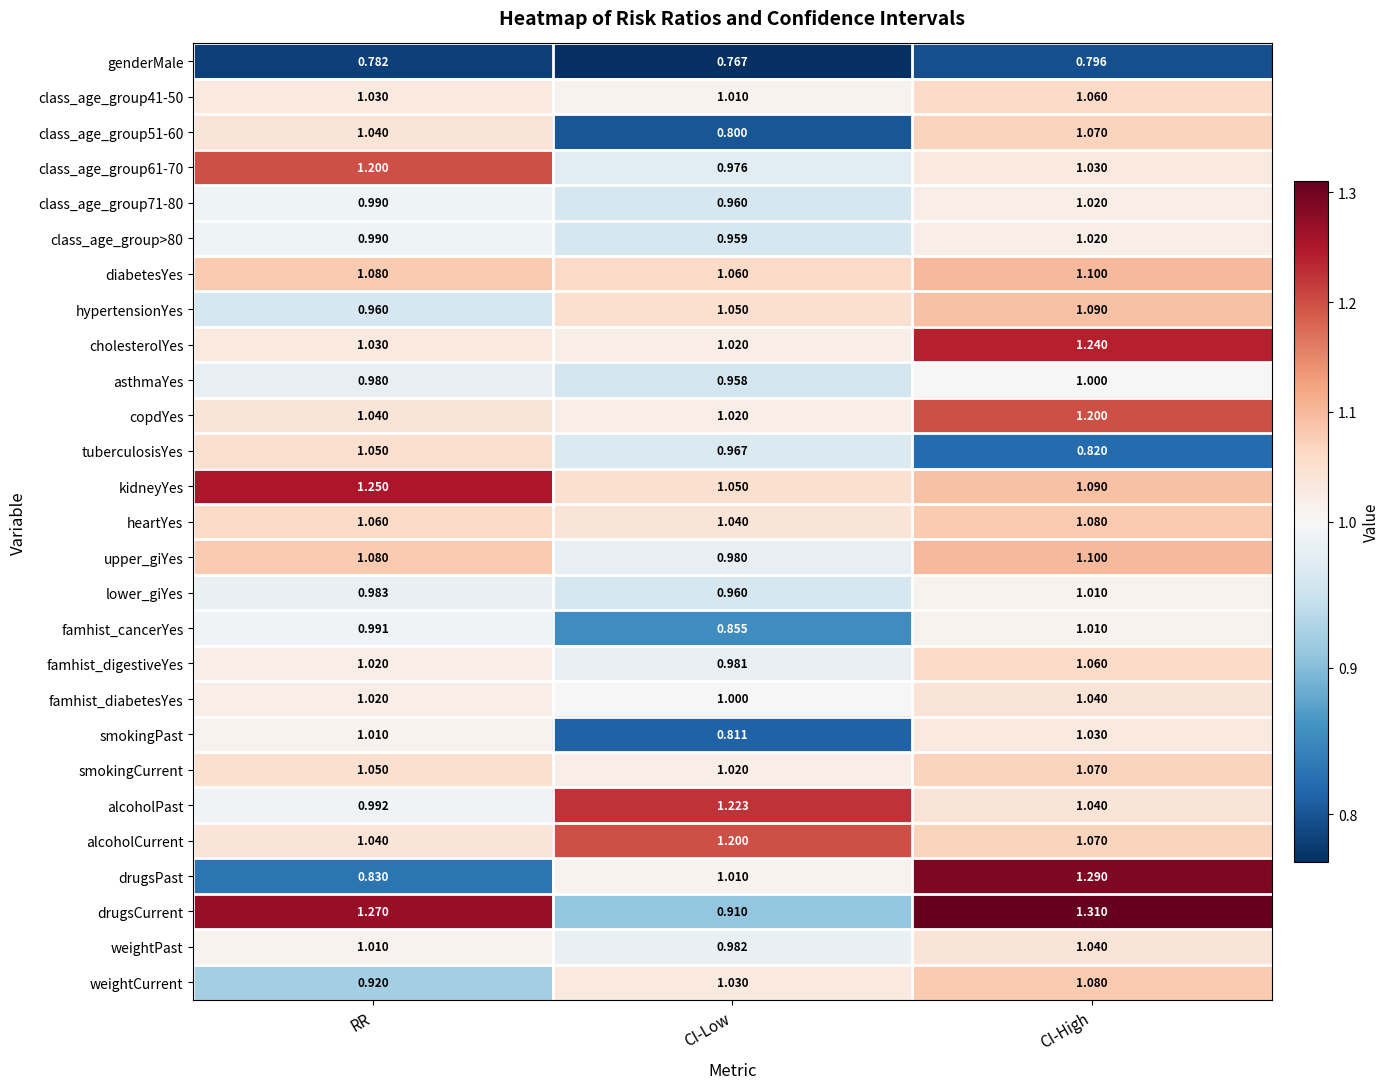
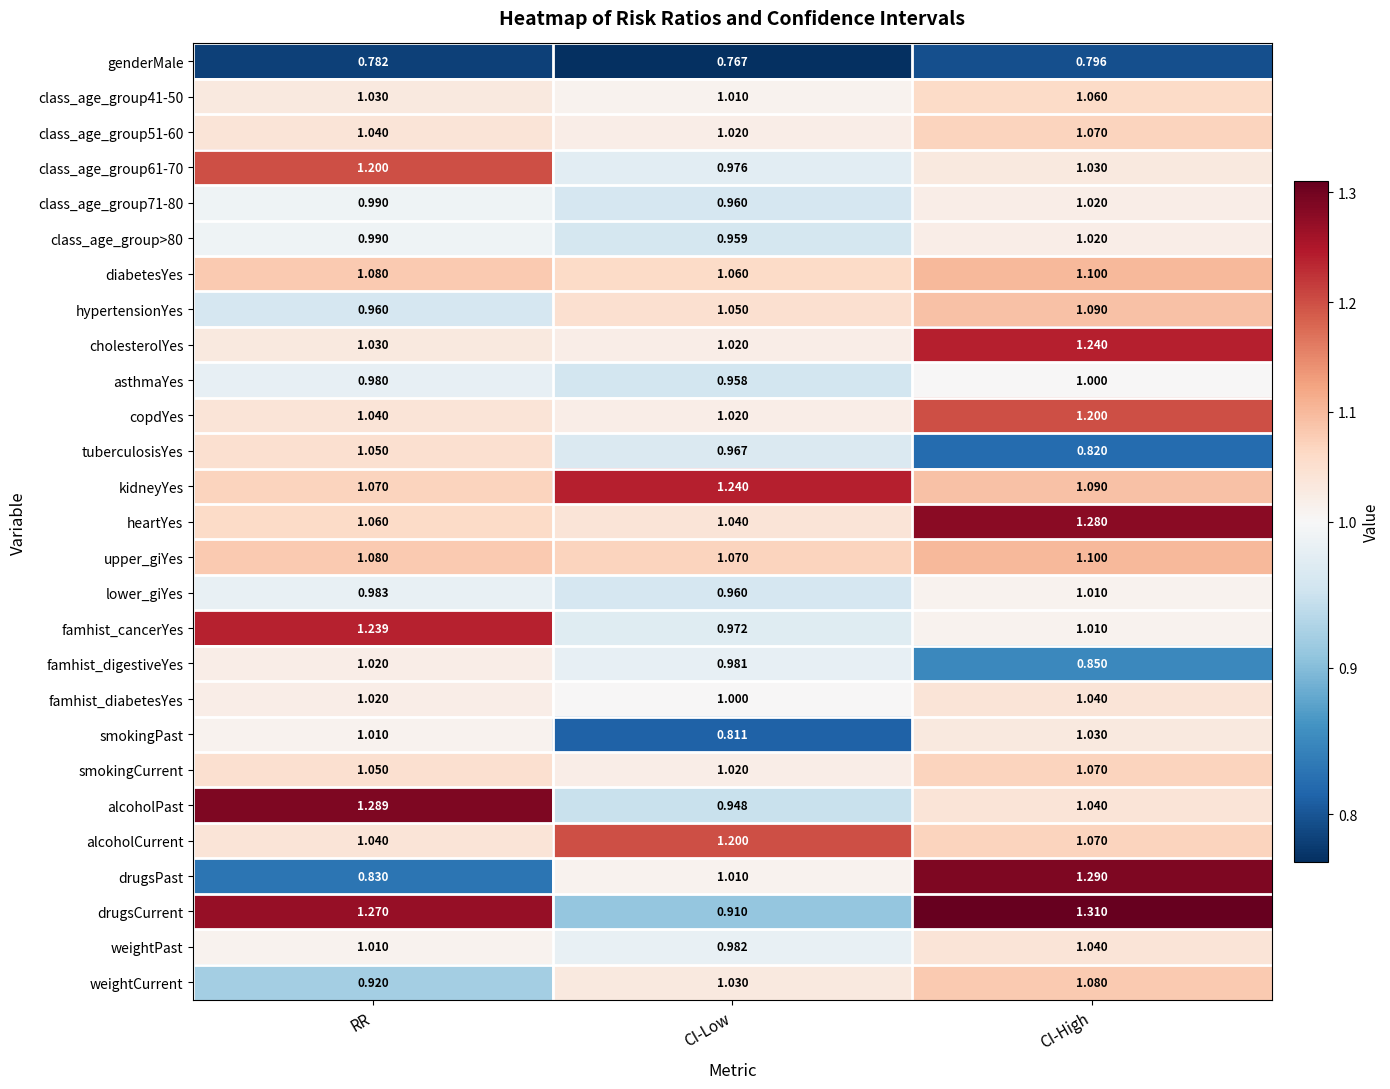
class_age_group51-60, CI-Low: 0.800 -> 1.020
kidneyYes, RR: 1.250 -> 1.070
kidneyYes, CI-Low: 1.050 -> 1.240
heartYes, CI-High: 1.080 -> 1.280
upper_giYes, CI-Low: 0.980 -> 1.070
famhist_cancerYes, RR: 0.991 -> 1.239
famhist_cancerYes, CI-Low: 0.855 -> 0.972
famhist_digestiveYes, CI-High: 1.060 -> 0.850
alcoholPast, RR: 0.992 -> 1.289
alcoholPast, CI-Low: 1.223 -> 0.948
